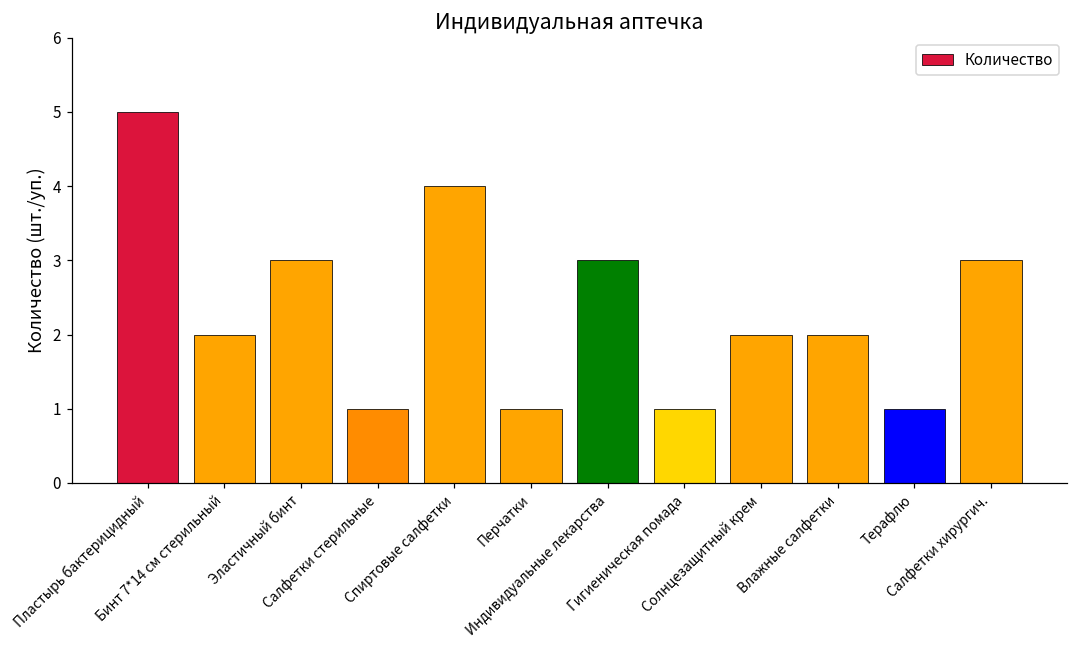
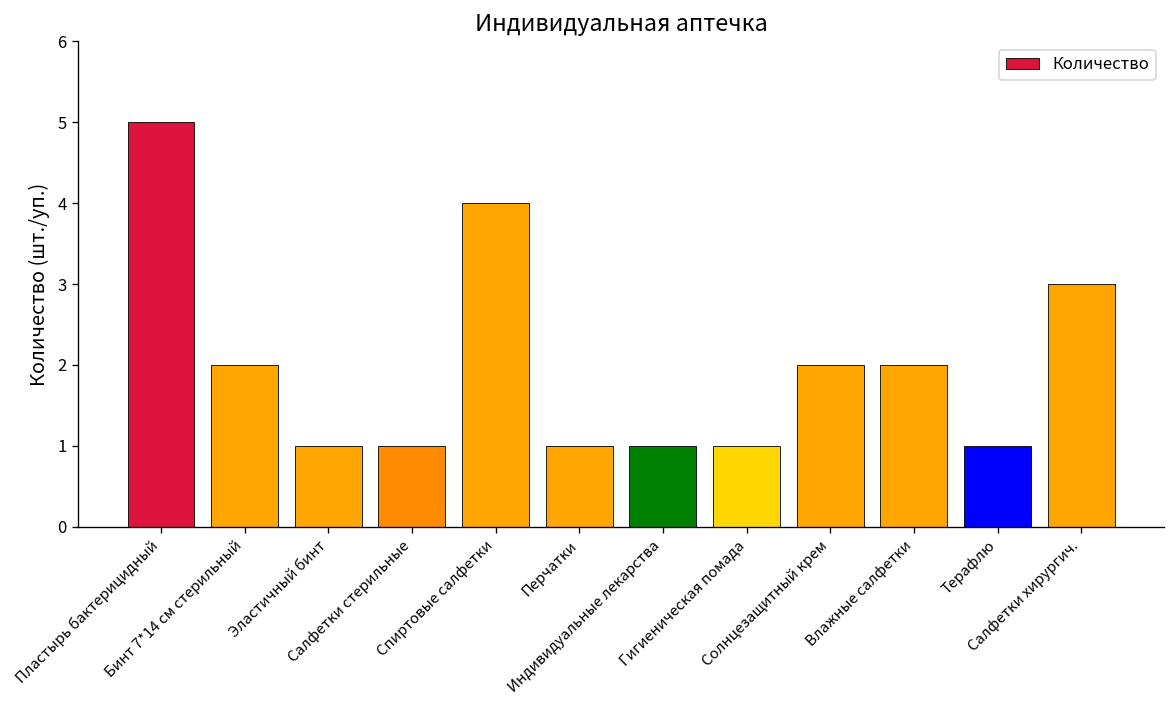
Эластичный бинт: 3 -> 1
Индивидуальные лекарства: 3 -> 1
